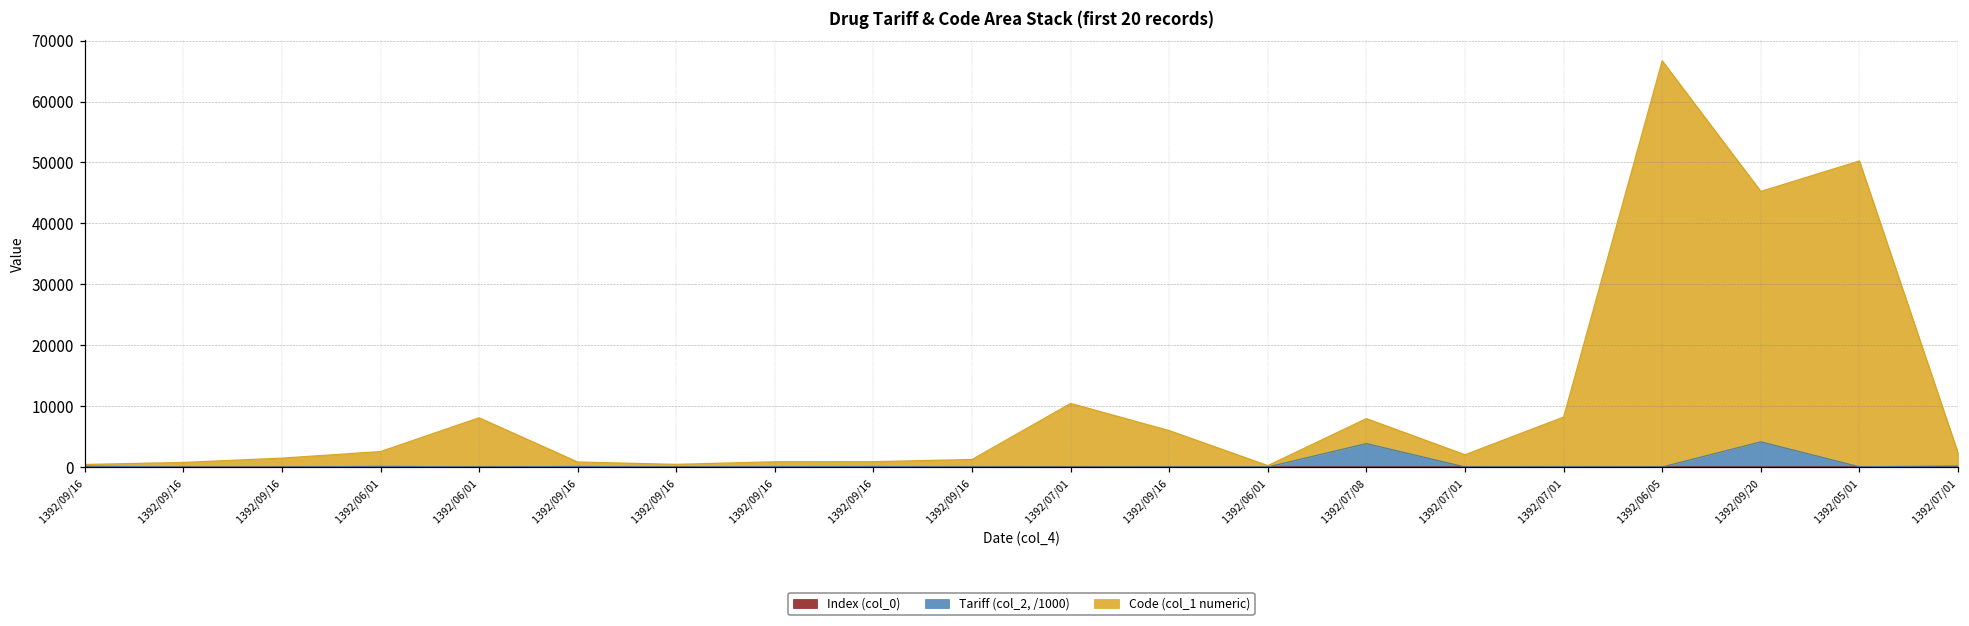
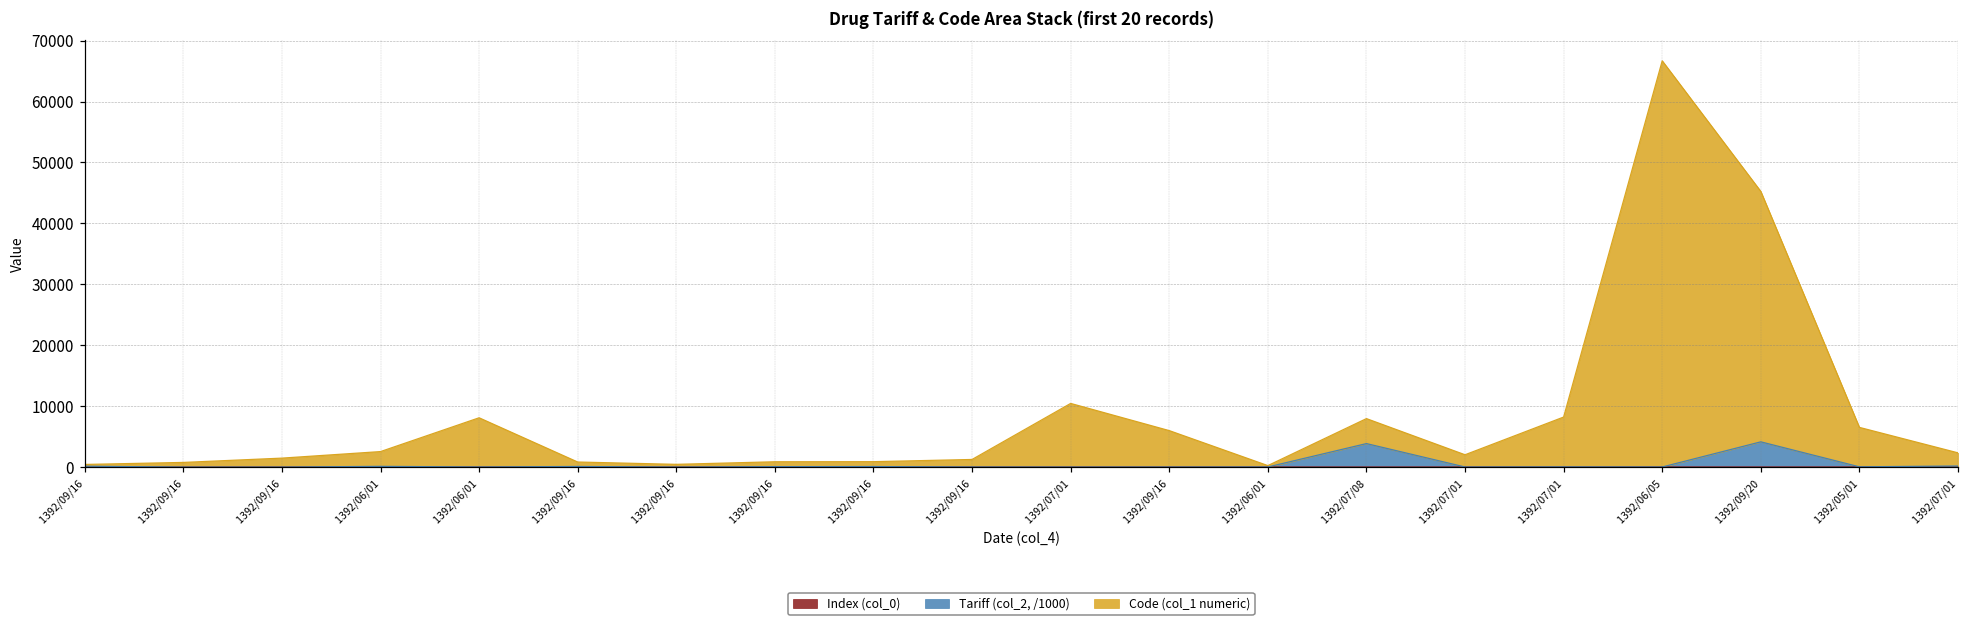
Code (col_1 numeric), 1392/05/01: 50000 -> 6000
